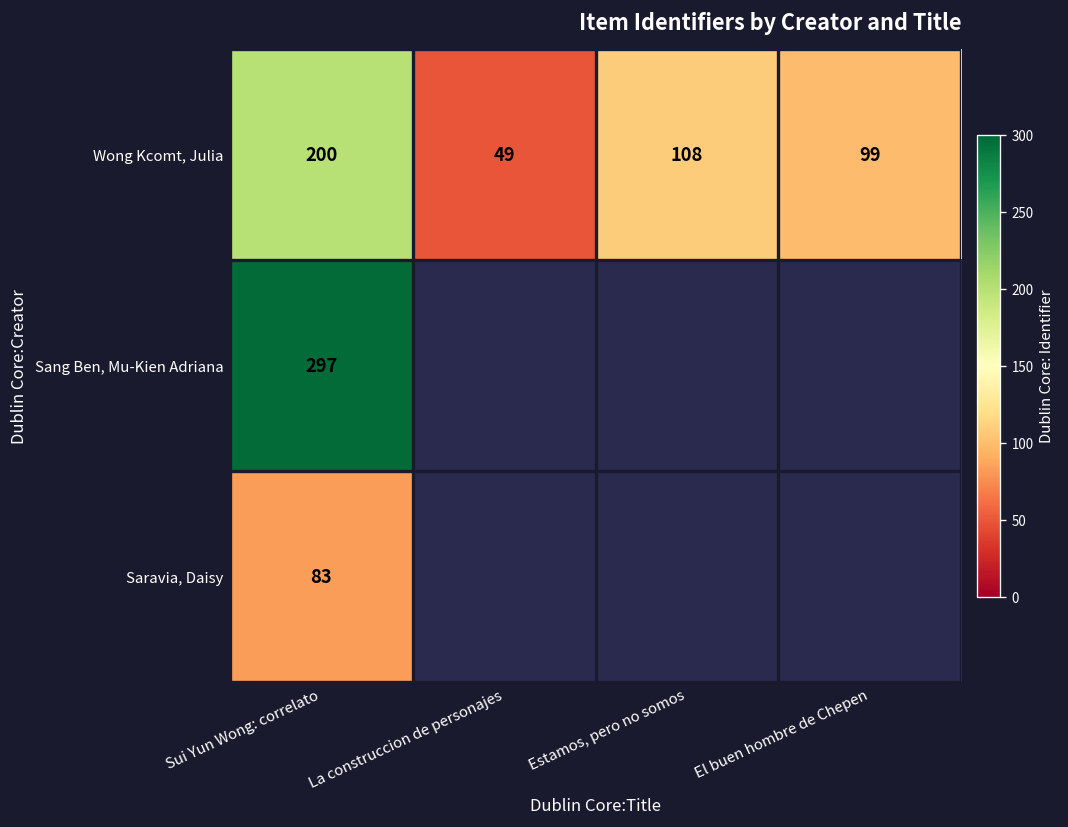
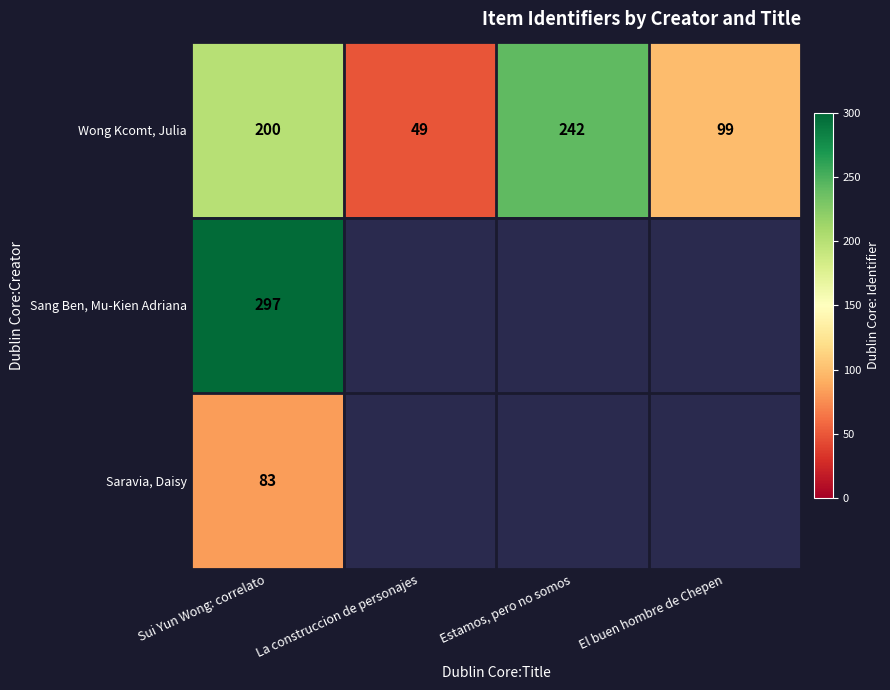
Wong Kcomt, Julia, Estamos, pero no somos: 108 -> 242
